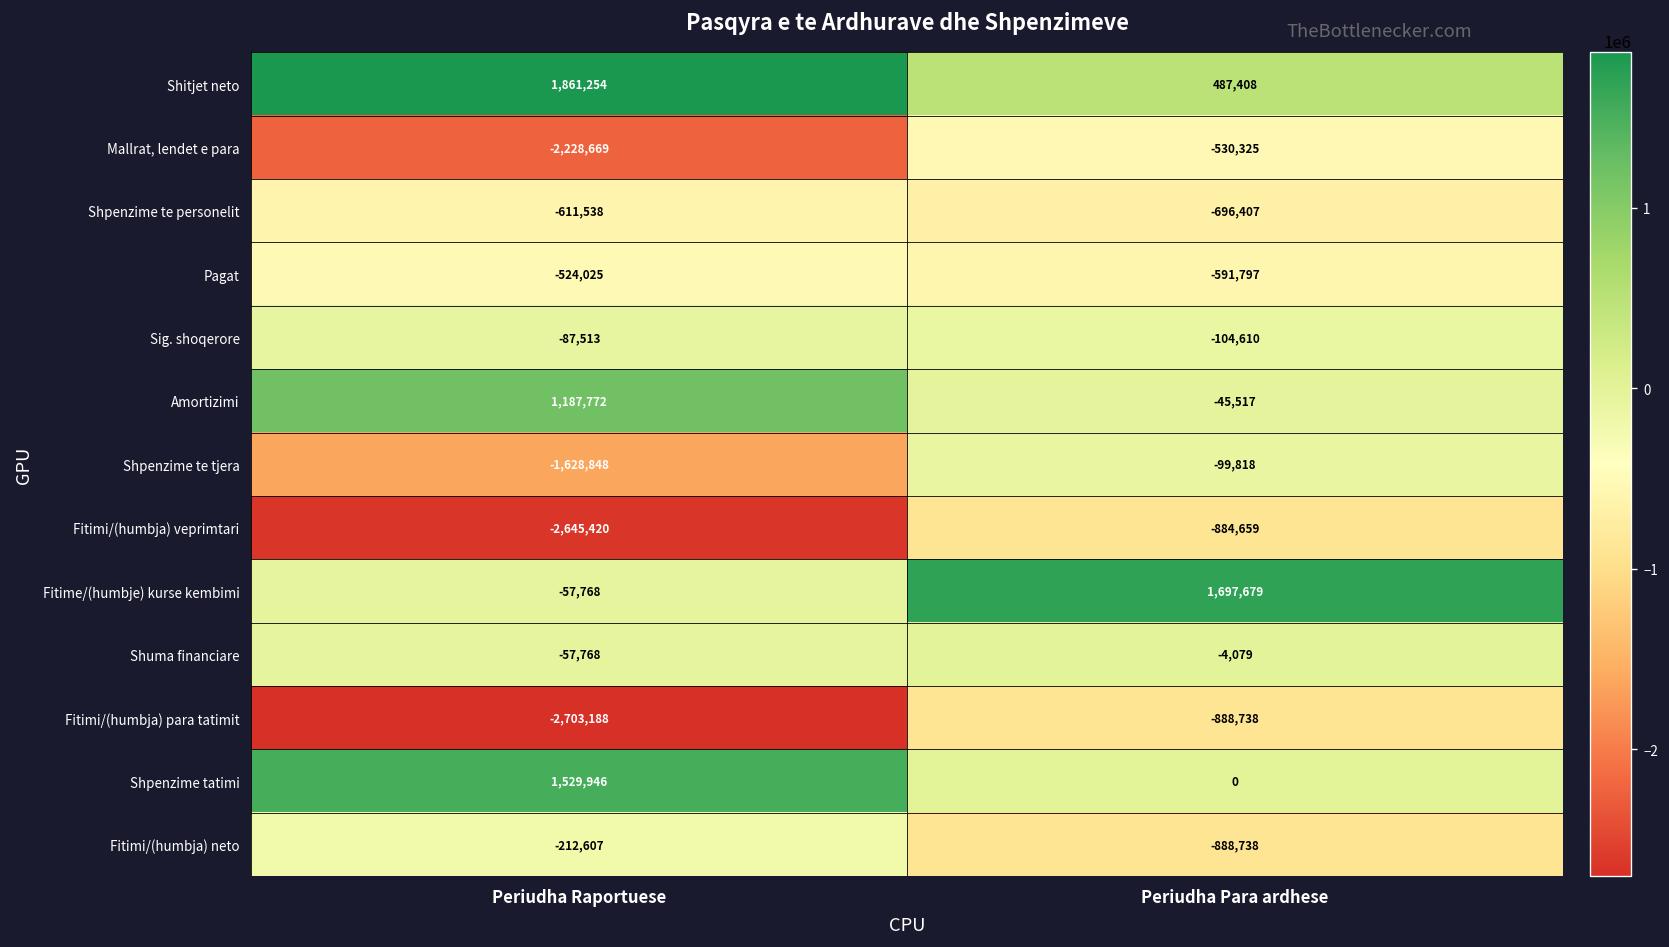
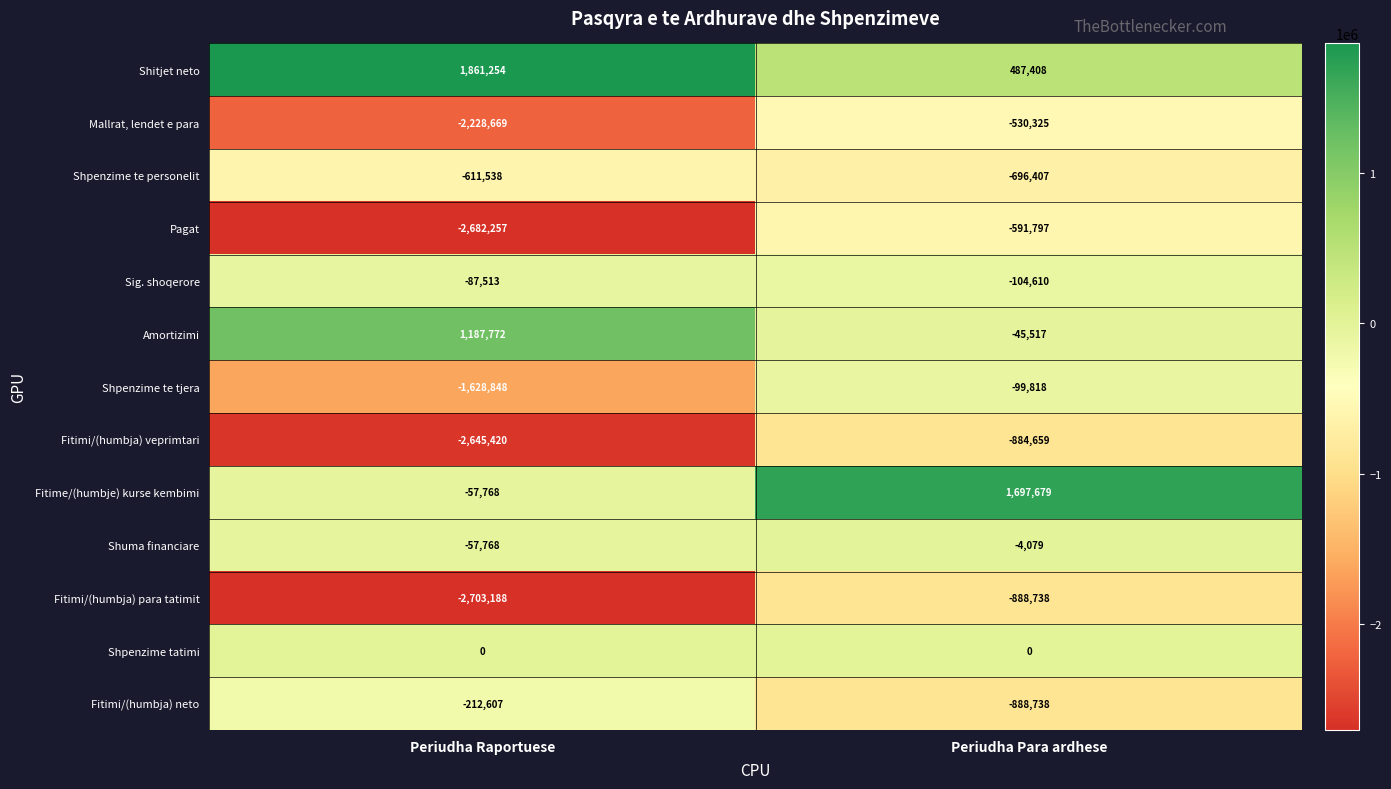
Pagat, Periudha Raportuese: -524,025 -> -2,682,257
Shpenzime tatimi, Periudha Raportuese: 1,529,946 -> 0
